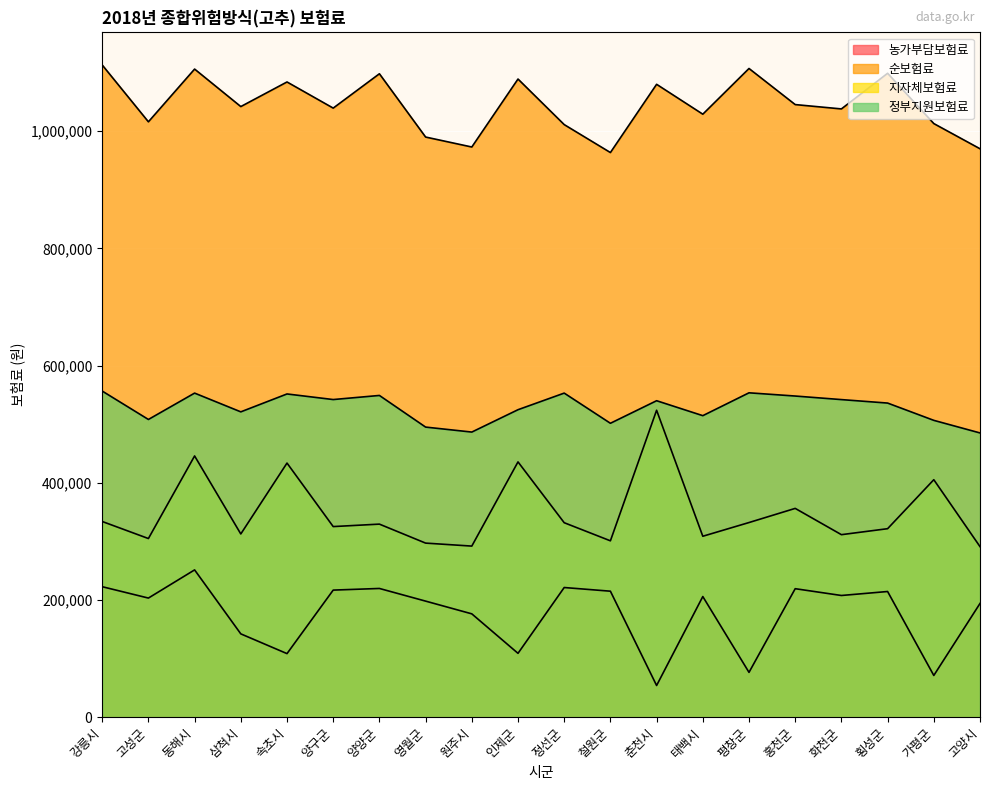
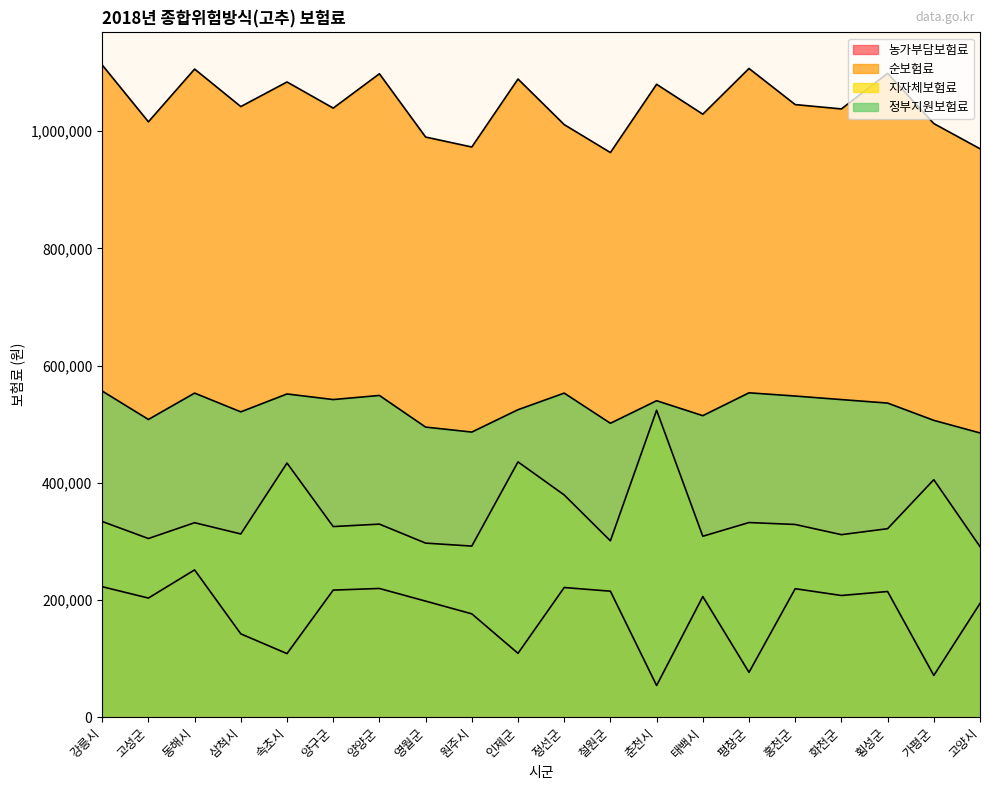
지자체보험료, 동해시: 450,000 -> 330,000
지자체보험료, 정선군: 330,000 -> 380,000
지자체보험료, 홍천군: 360,000 -> 330,000
